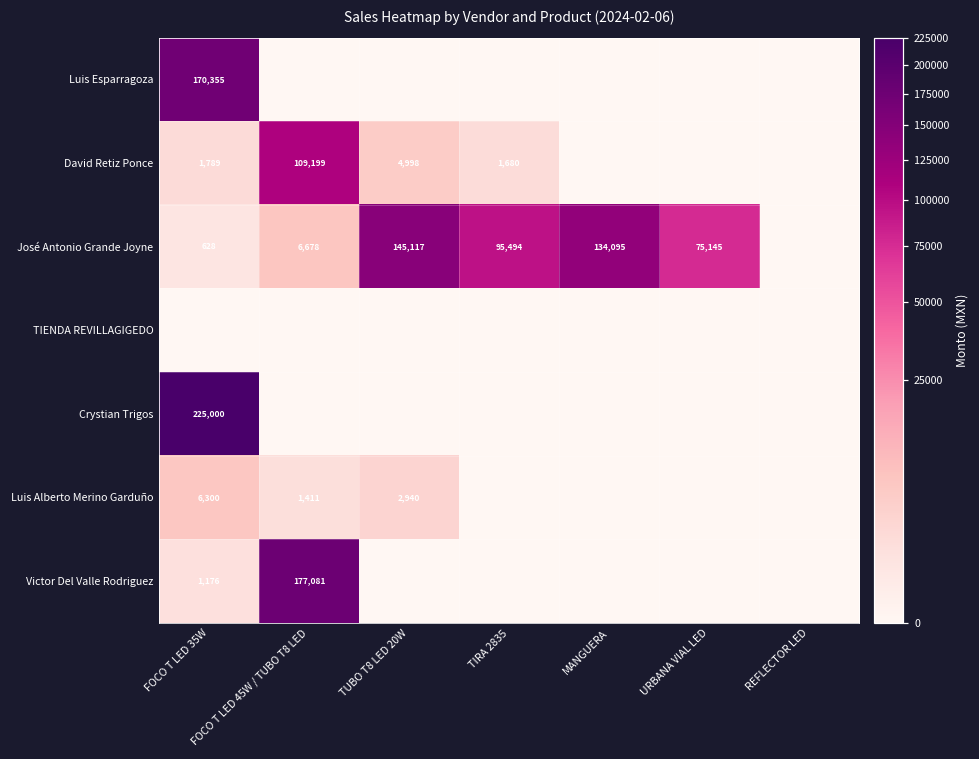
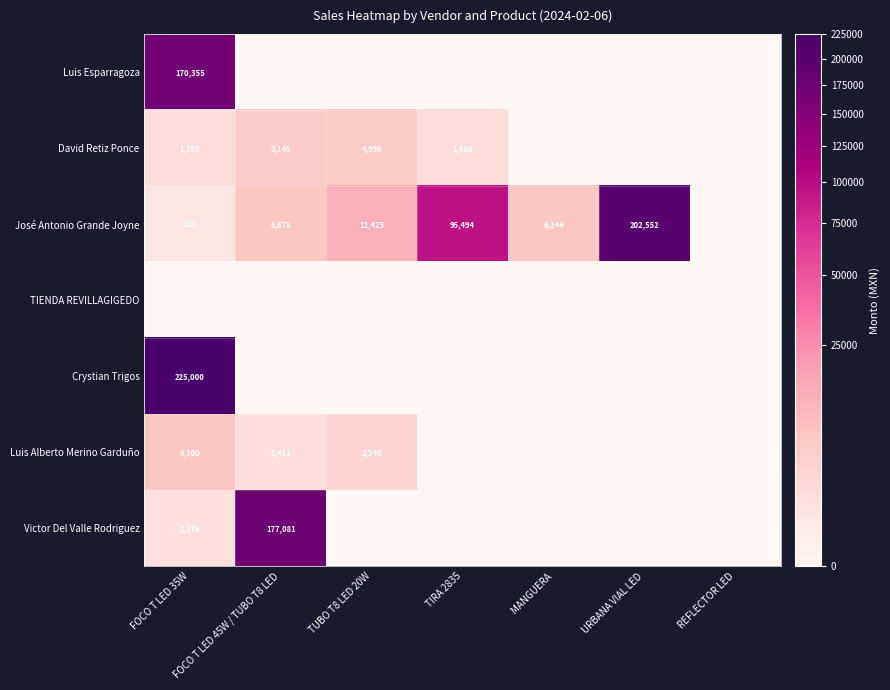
David Retiz Ponce, FOCO T LED 45W / TUBO T8 LED: 109,199 -> 5,145
José Antonio Grande Joyne, TUBO T8 LED 20W: 145,117 -> 12,425
José Antonio Grande Joyne, MANGUERA: 134,095 -> 6,244
José Antonio Grande Joyne, URBANA VIAL LED: 75,145 -> 202,552
